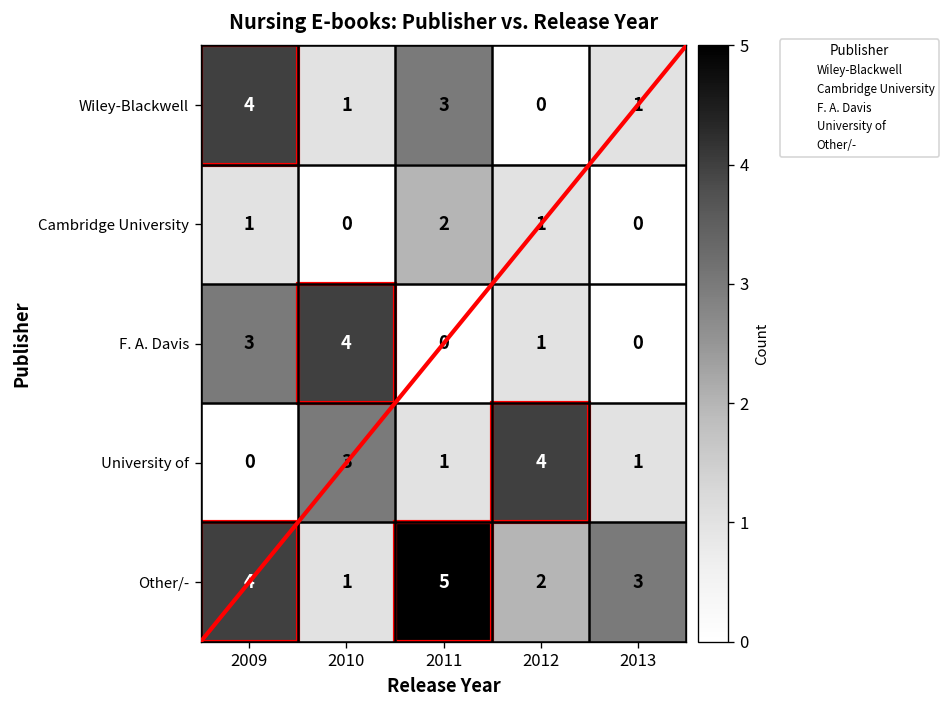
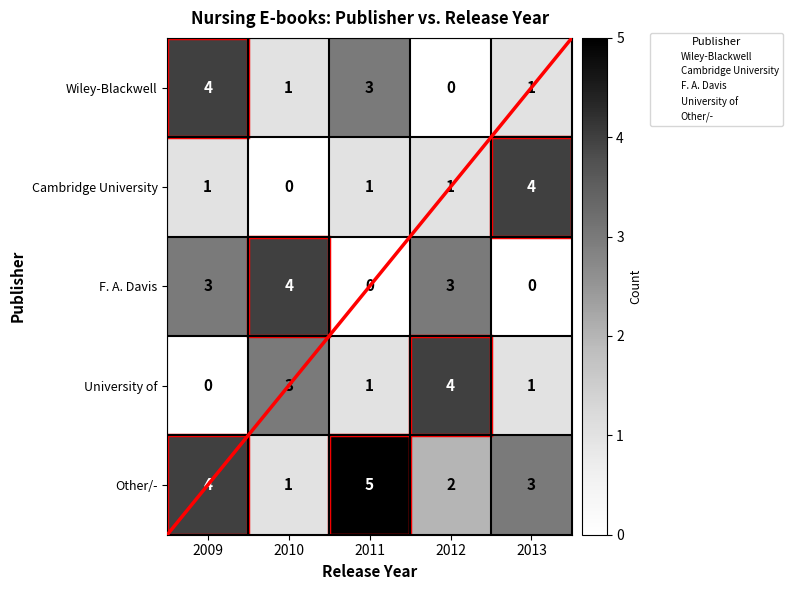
Cambridge University, 2011: 2 -> 1
Cambridge University, 2013: 0 -> 4
F. A. Davis, 2012: 1 -> 3
